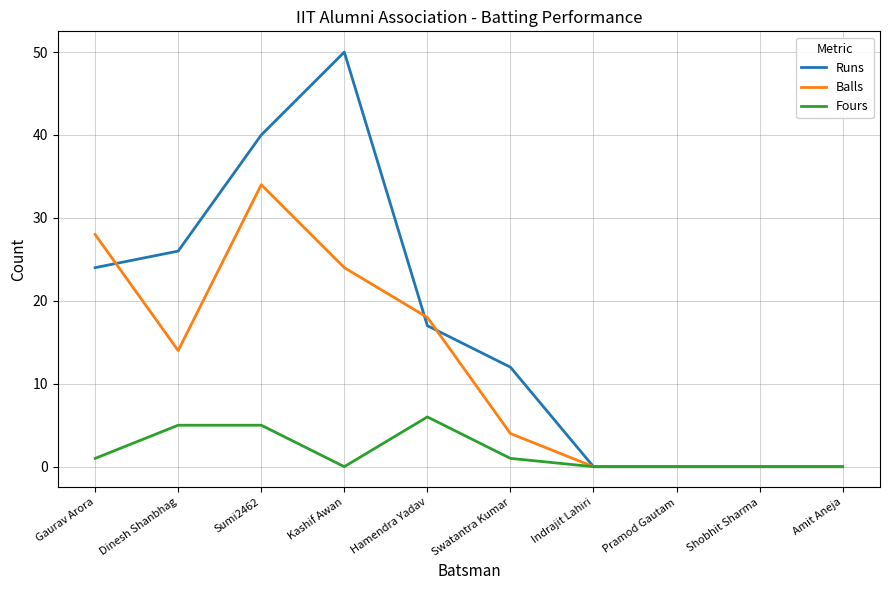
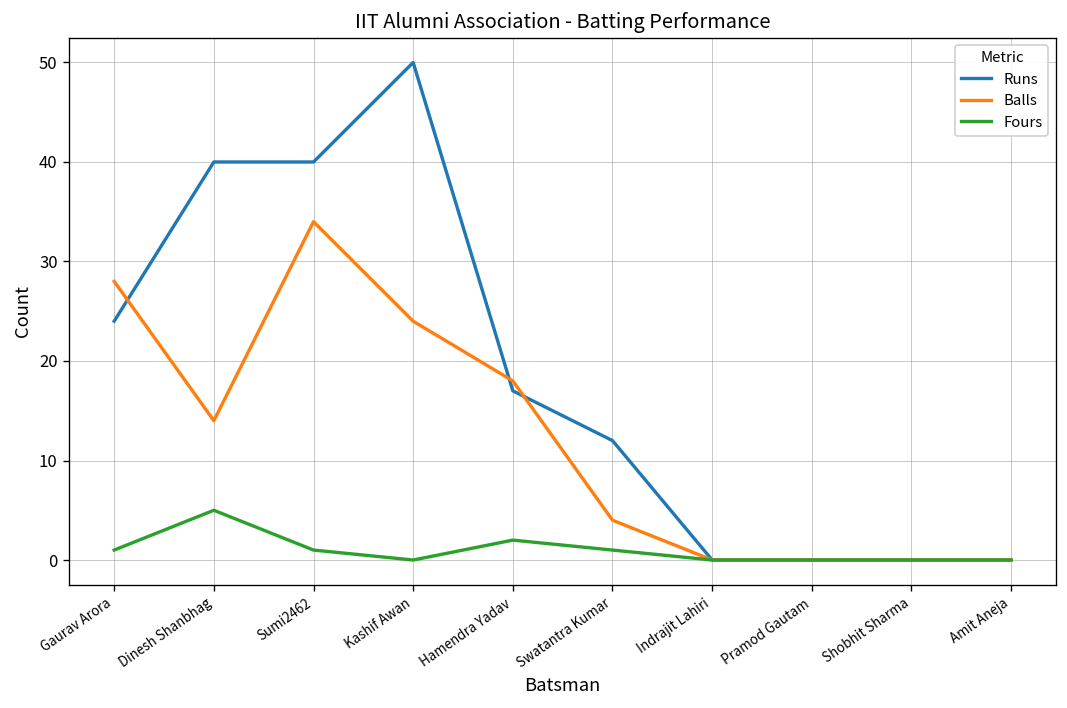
Runs, Dinesh Shanbhag: 26 -> 40
Fours, Sumi2462: 5 -> 1
Fours, Hamendra Yadav: 6 -> 2
